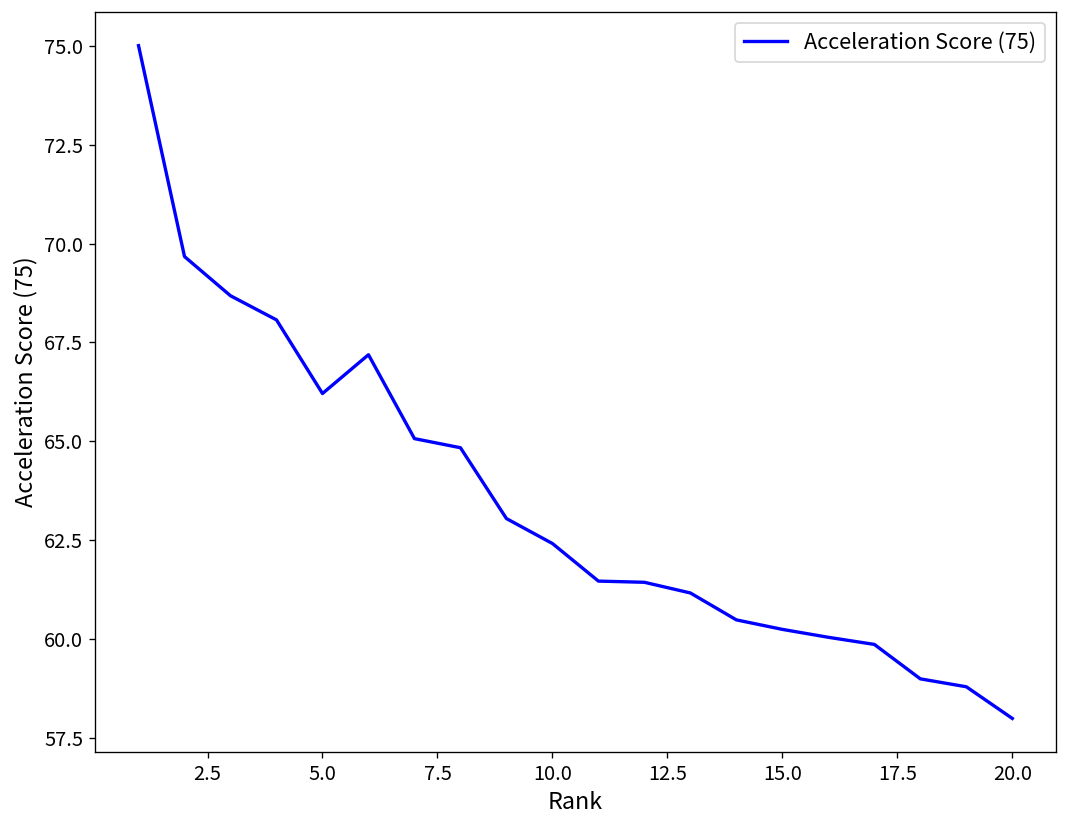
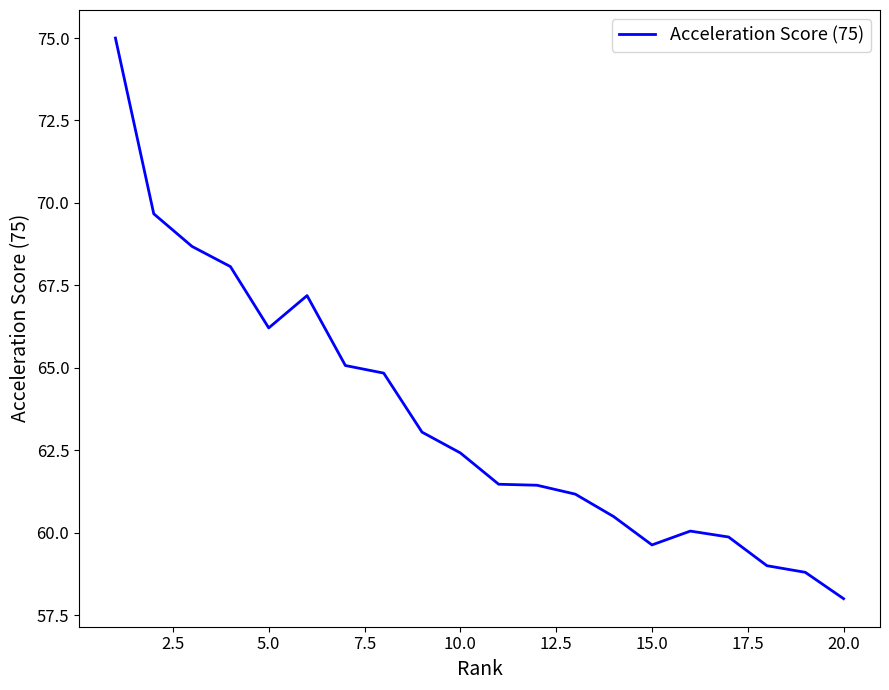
15.0: 60.3 -> 59.6
